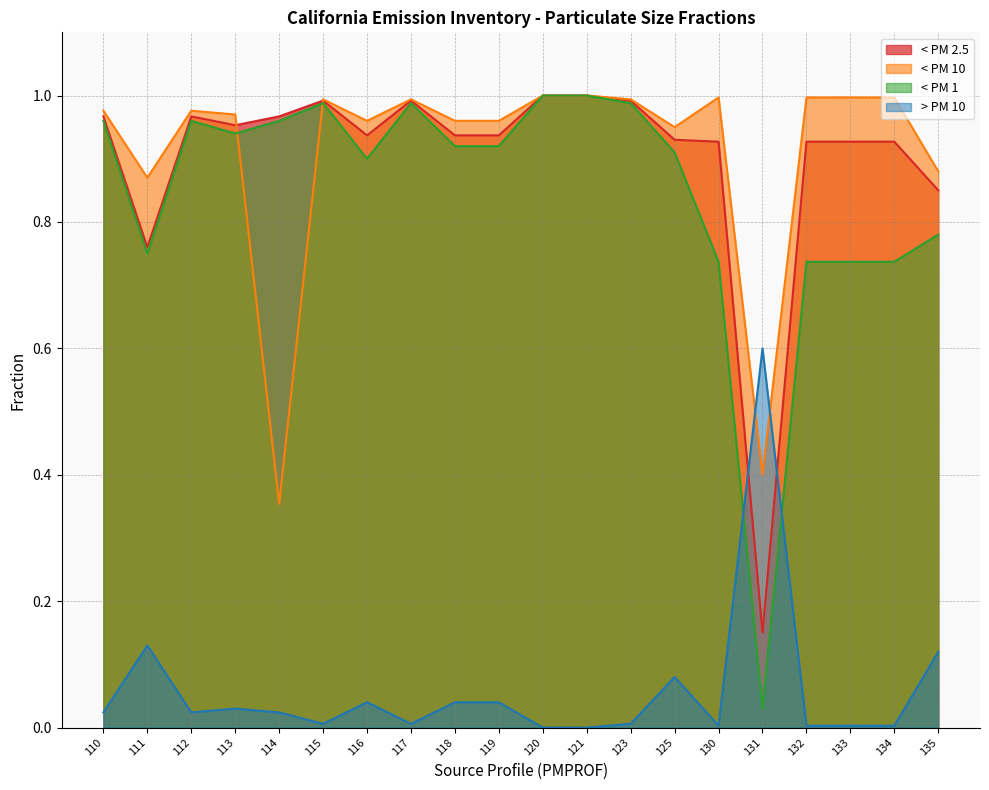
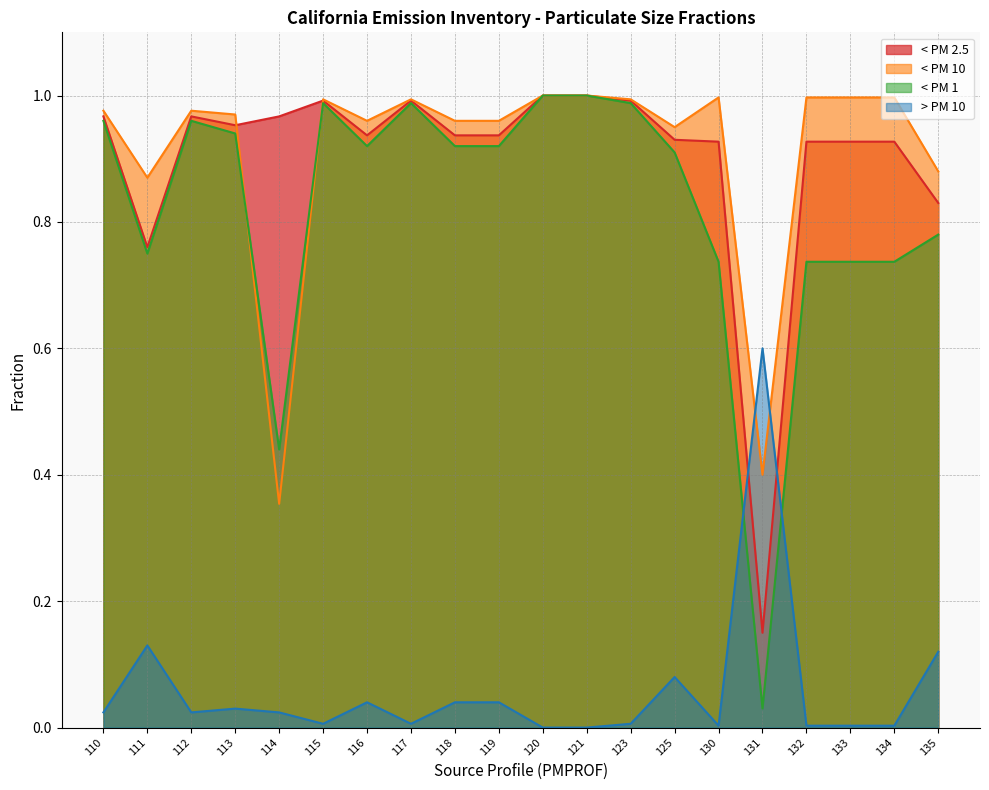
< PM 1, 114: 0.96 -> 0.44
< PM 1, 116: 0.90 -> 0.92
< PM 2.5, 135: 0.85 -> 0.83
